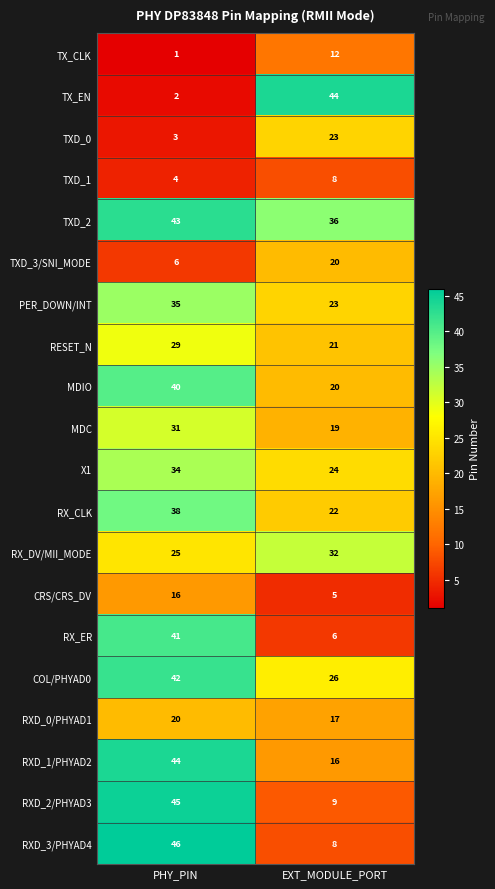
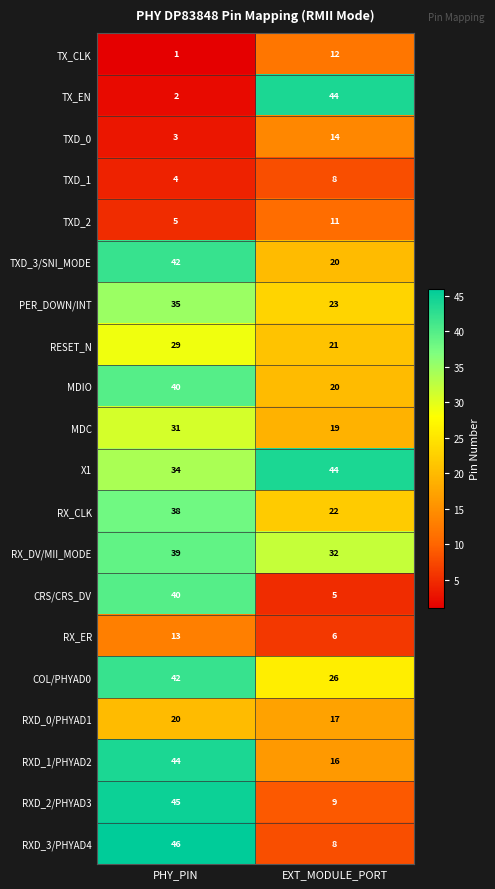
TXD_0, EXT_MODULE_PORT: 23 -> 14
TXD_2, PHY_PIN: 43 -> 5
TXD_2, EXT_MODULE_PORT: 36 -> 11
TXD_3/SNI_MODE, PHY_PIN: 6 -> 42
X1, EXT_MODULE_PORT: 24 -> 44
RX_DV/MII_MODE, PHY_PIN: 25 -> 39
CRS/CRS_DV, PHY_PIN: 16 -> 40
RX_ER, PHY_PIN: 41 -> 13
